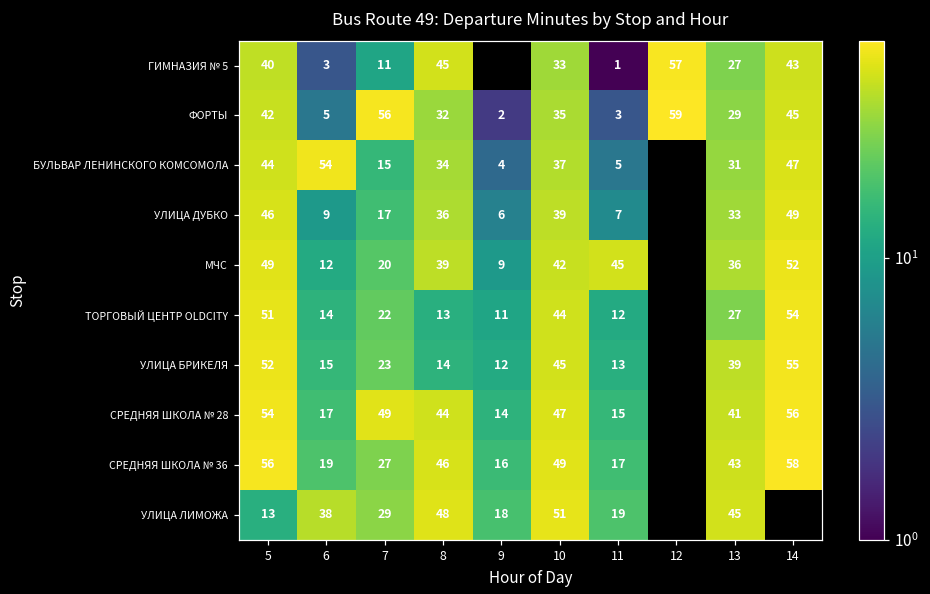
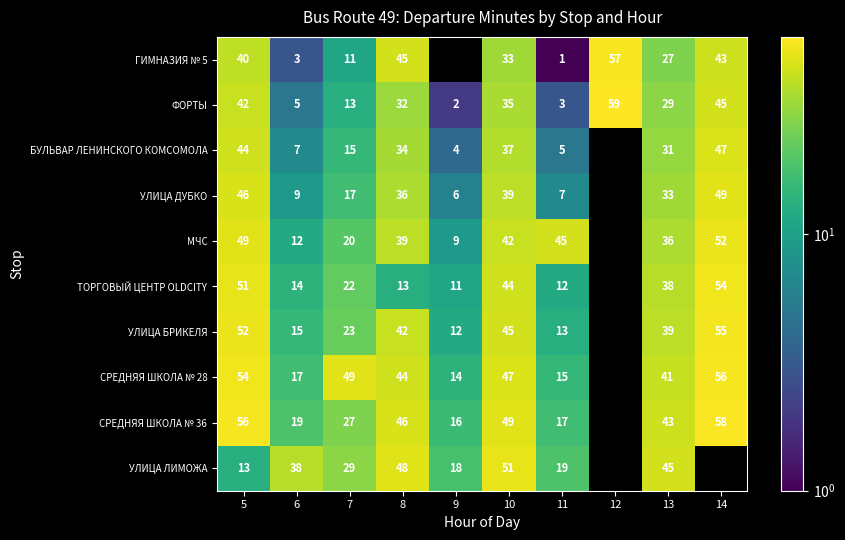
ФОРТЫ, 7: 56 -> 13
БУЛЬВАР ЛЕНИНСКОГО КОМСОМОЛА, 6: 54 -> 7
ТОРГОВЫЙ ЦЕНТР OLDCITY, 13: 27 -> 38
УЛИЦА БРИКЕЛЯ, 8: 14 -> 42
